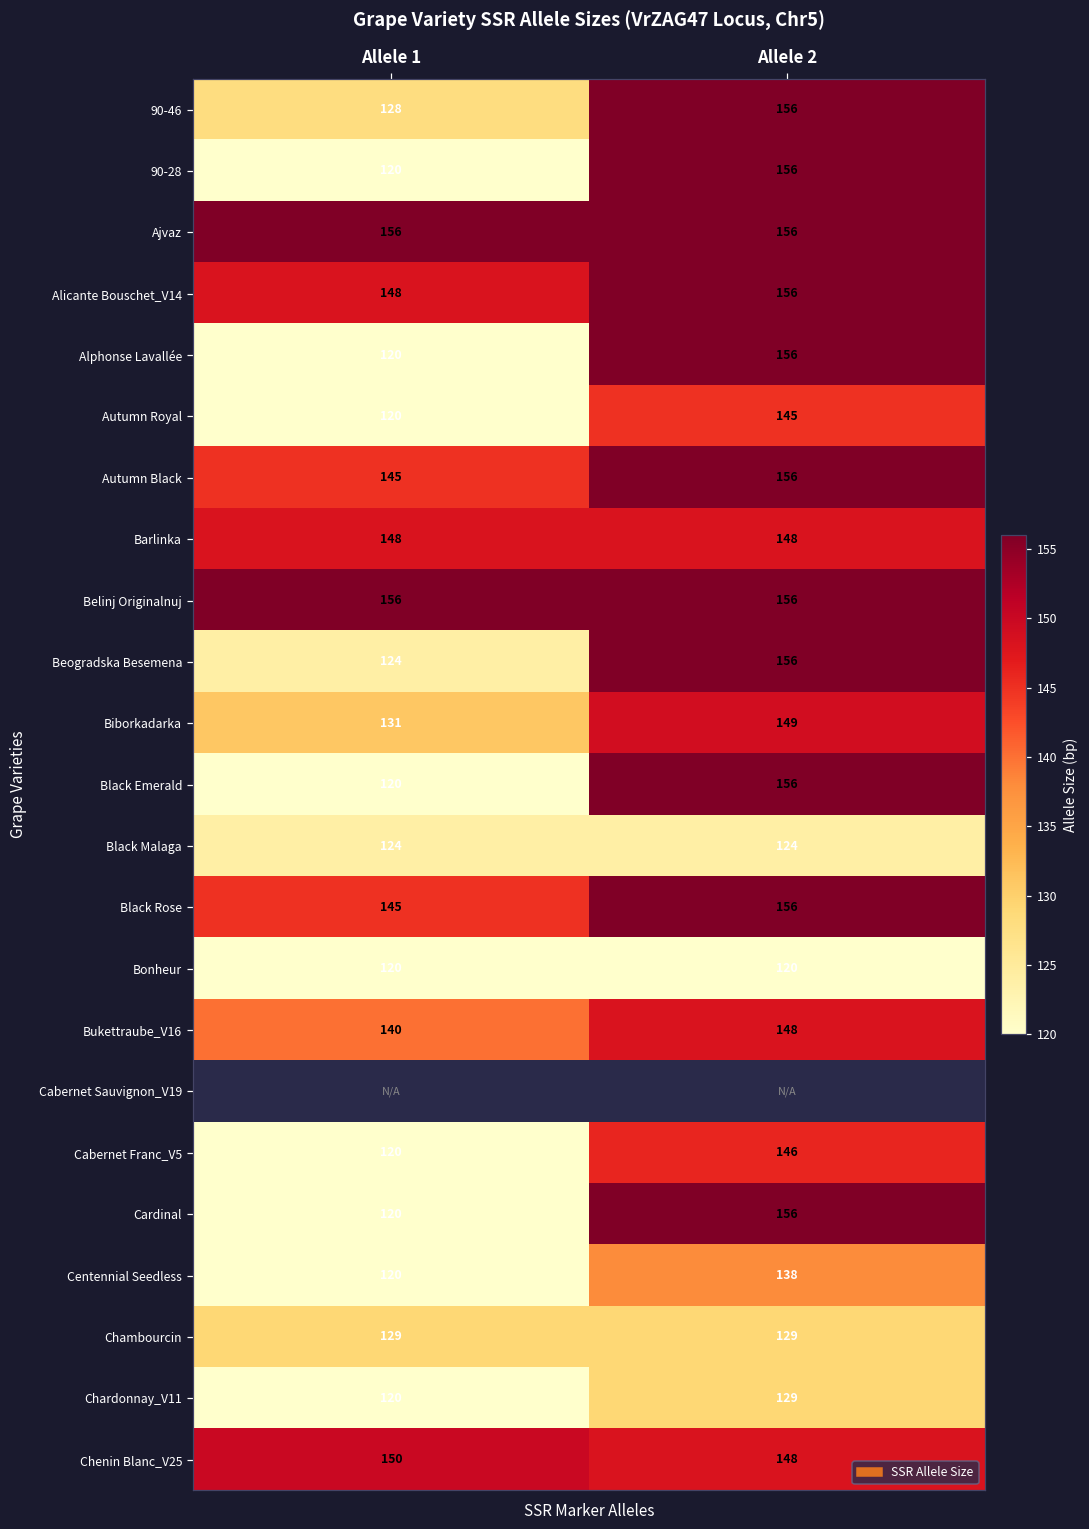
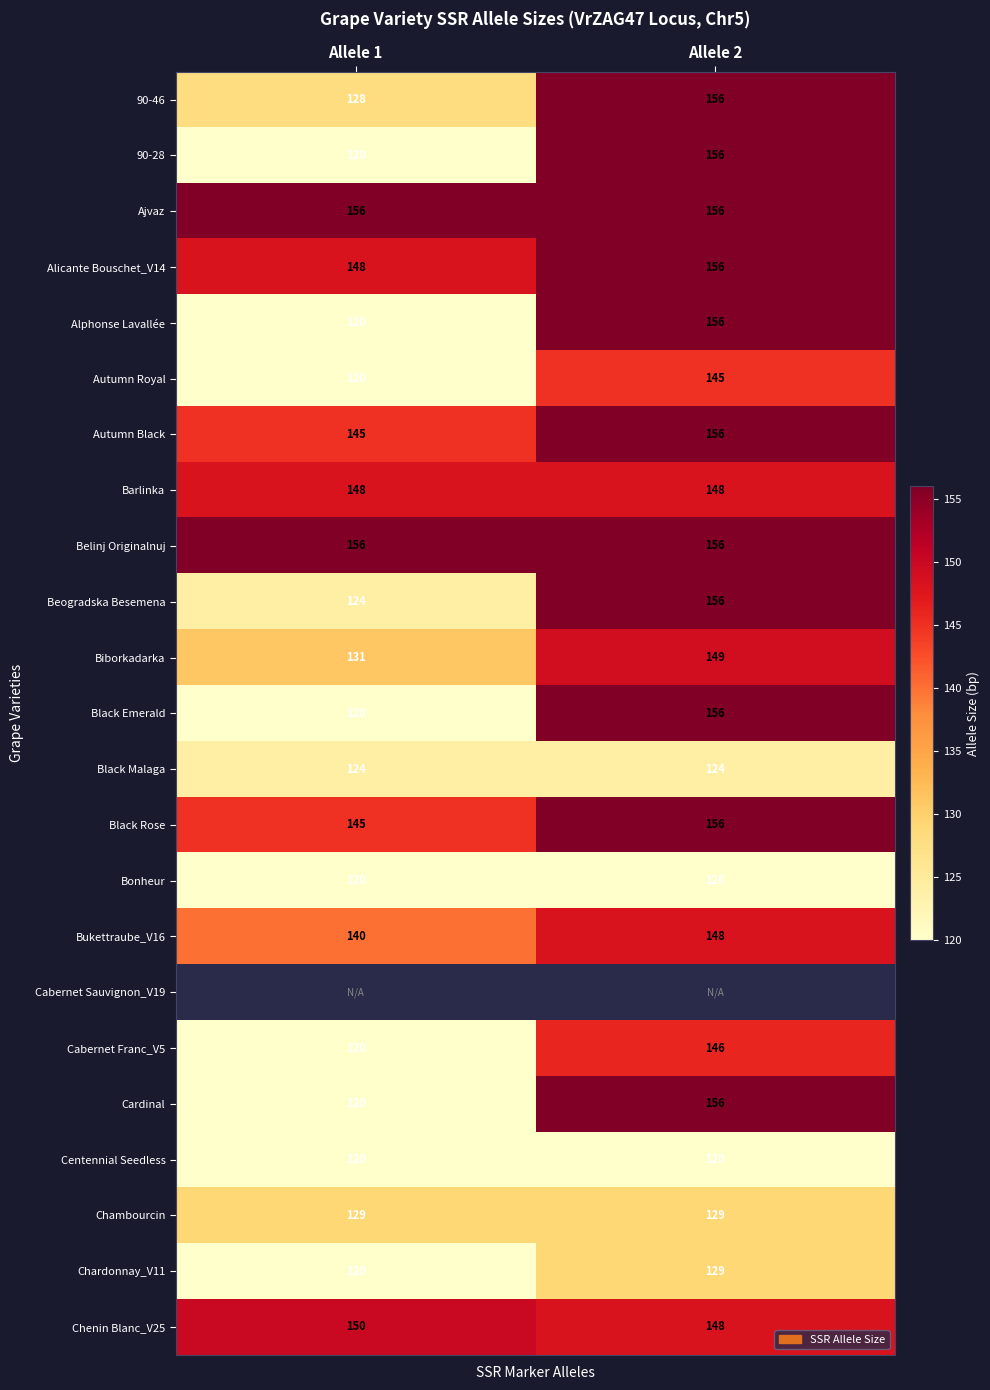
Centennial Seedless, Allele 2: 138 -> 120
